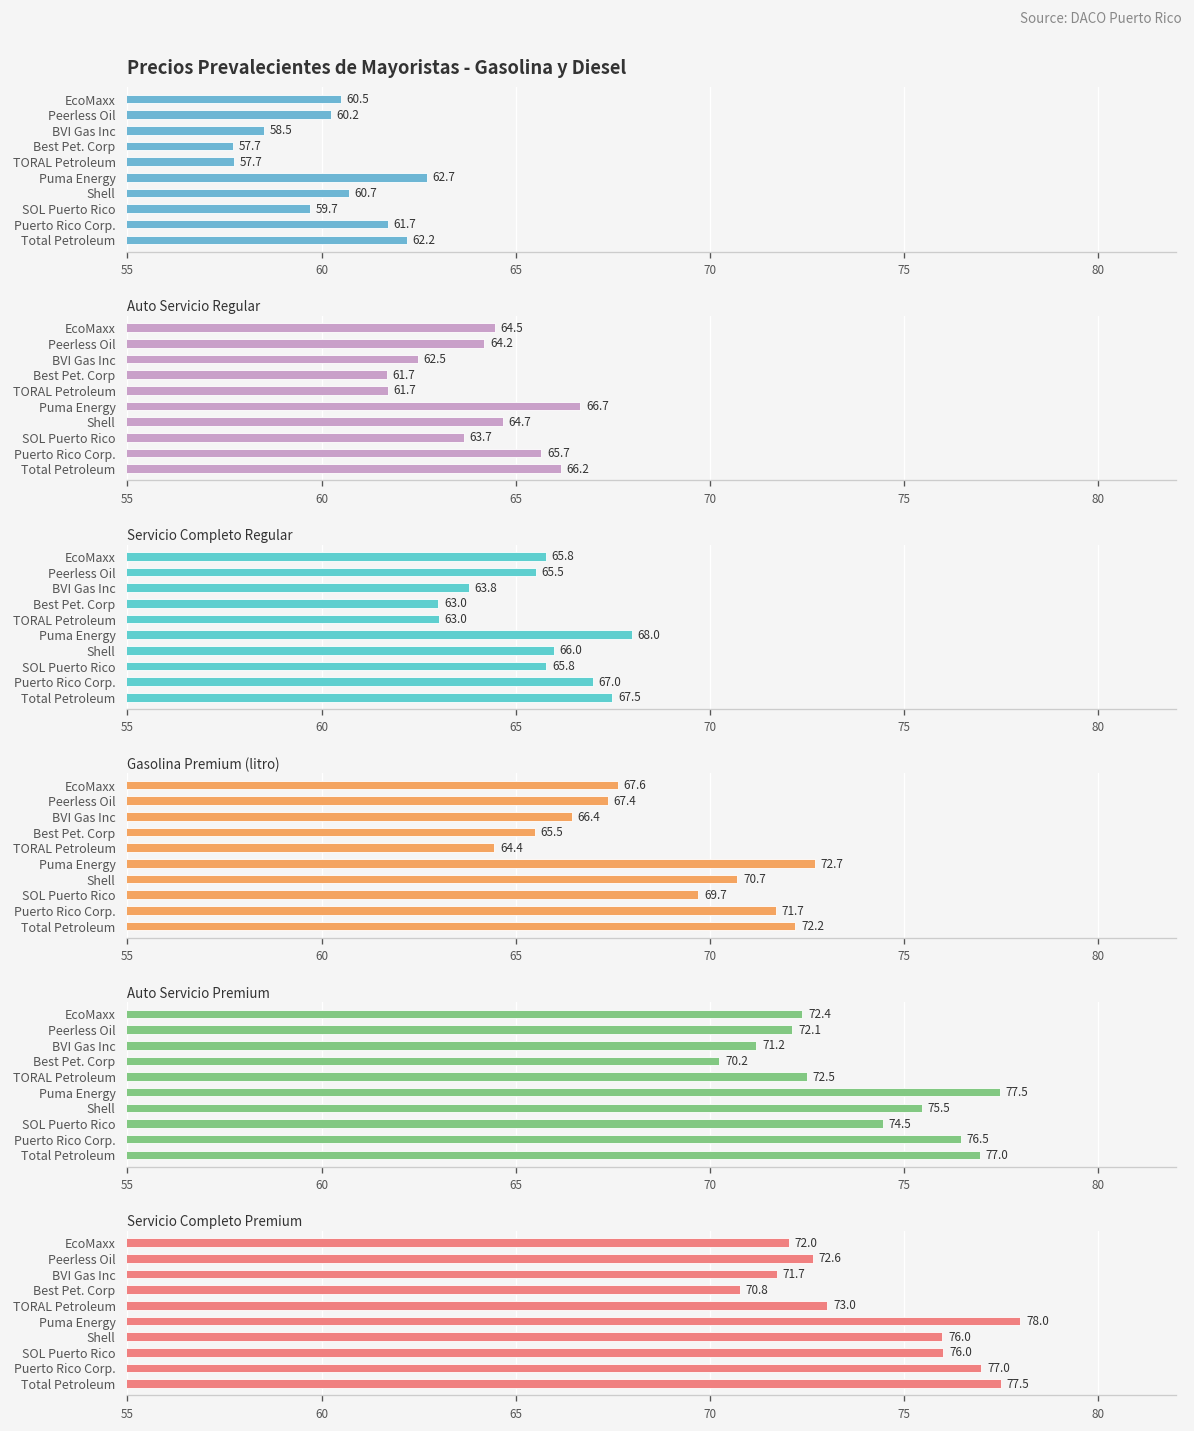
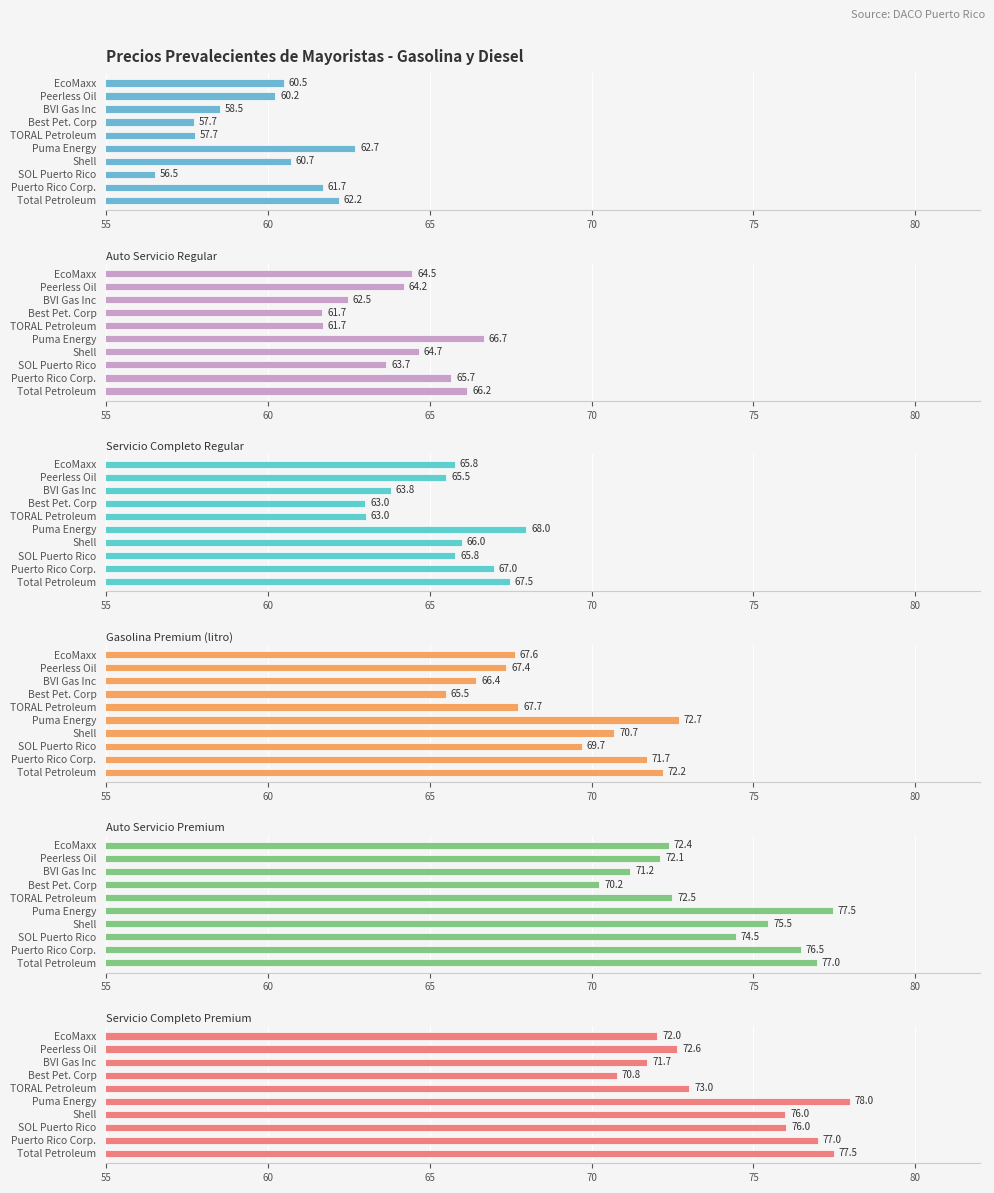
Precios Prevalecientes de Mayoristas - Gasolina y Diesel, SOL Puerto Rico: 59.7 -> 56.5
Gasolina Premium (litro), TORAL Petroleum: 64.4 -> 67.7
